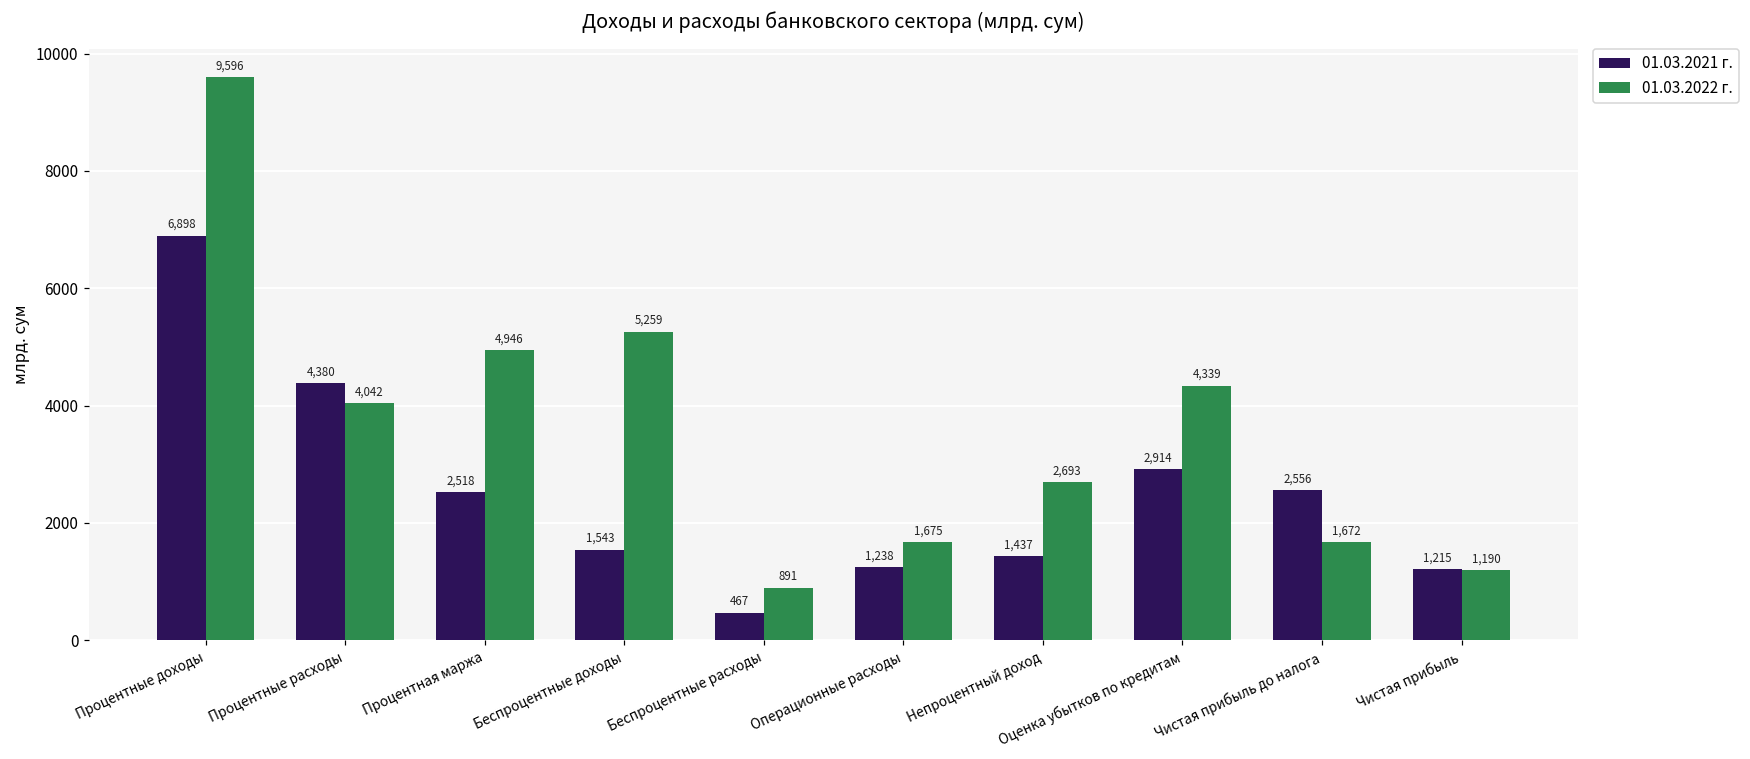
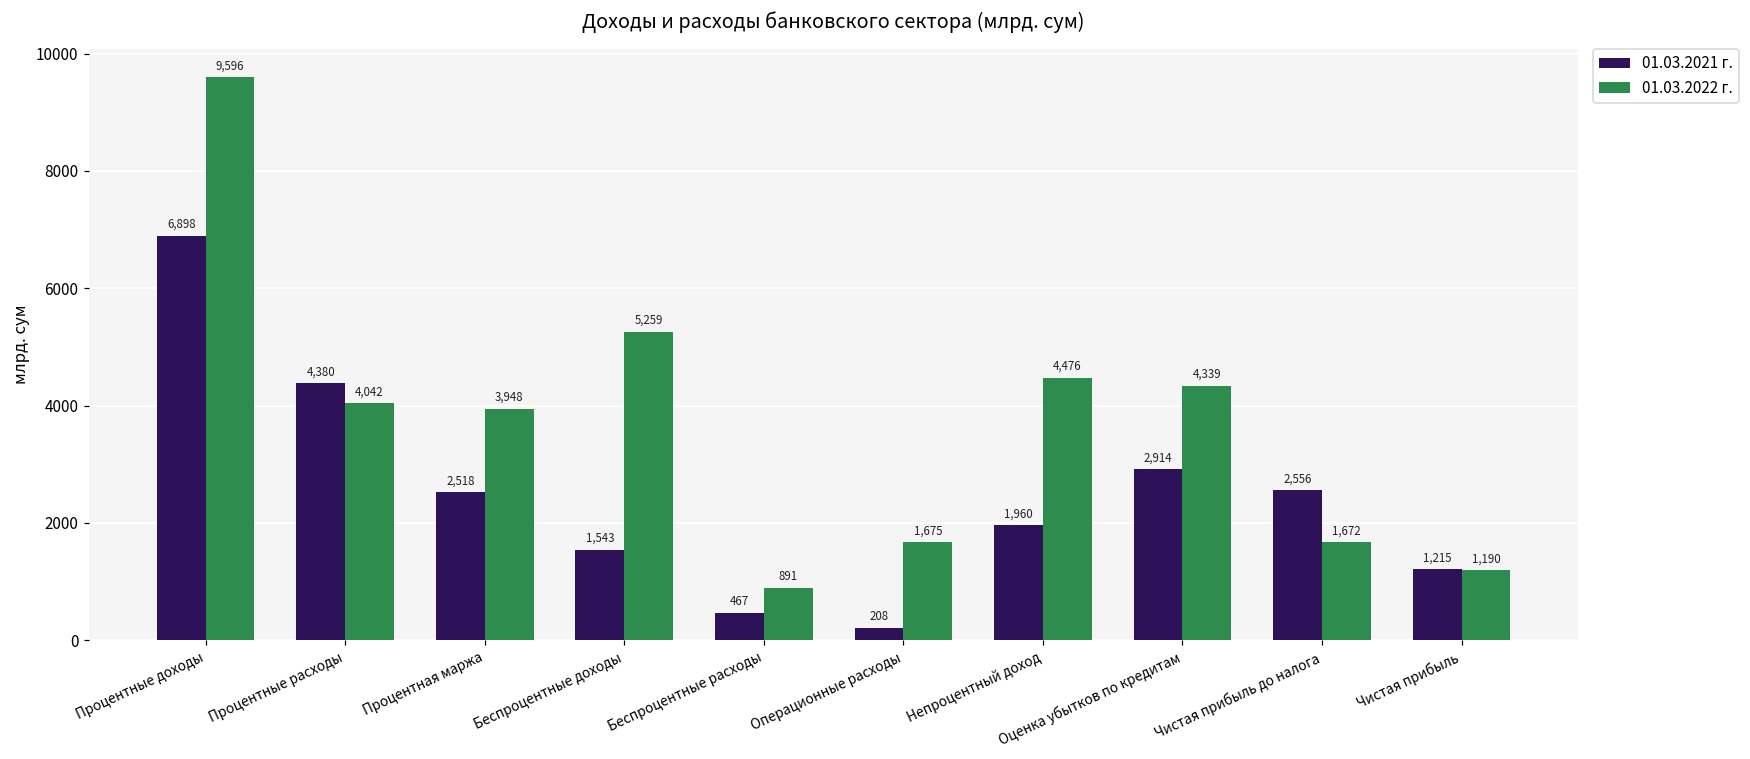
01.03.2022 г., Процентная маржа: 4,946 -> 3,948
01.03.2021 г., Операционные расходы: 1,238 -> 208
01.03.2021 г., Непроцентный доход: 1,437 -> 1,960
01.03.2022 г., Непроцентный доход: 2,693 -> 4,476
